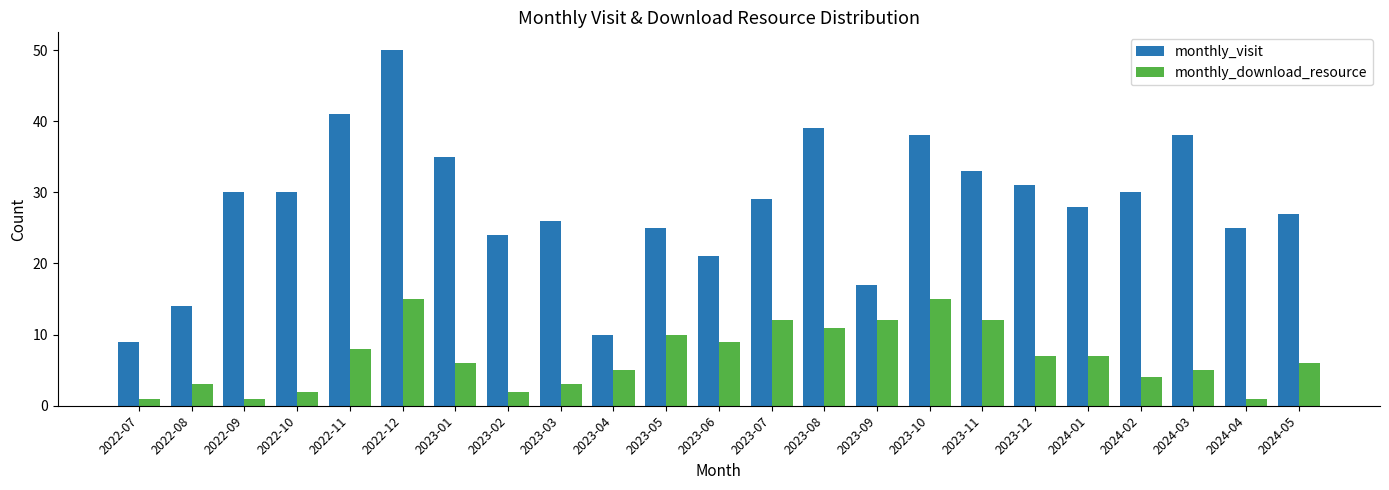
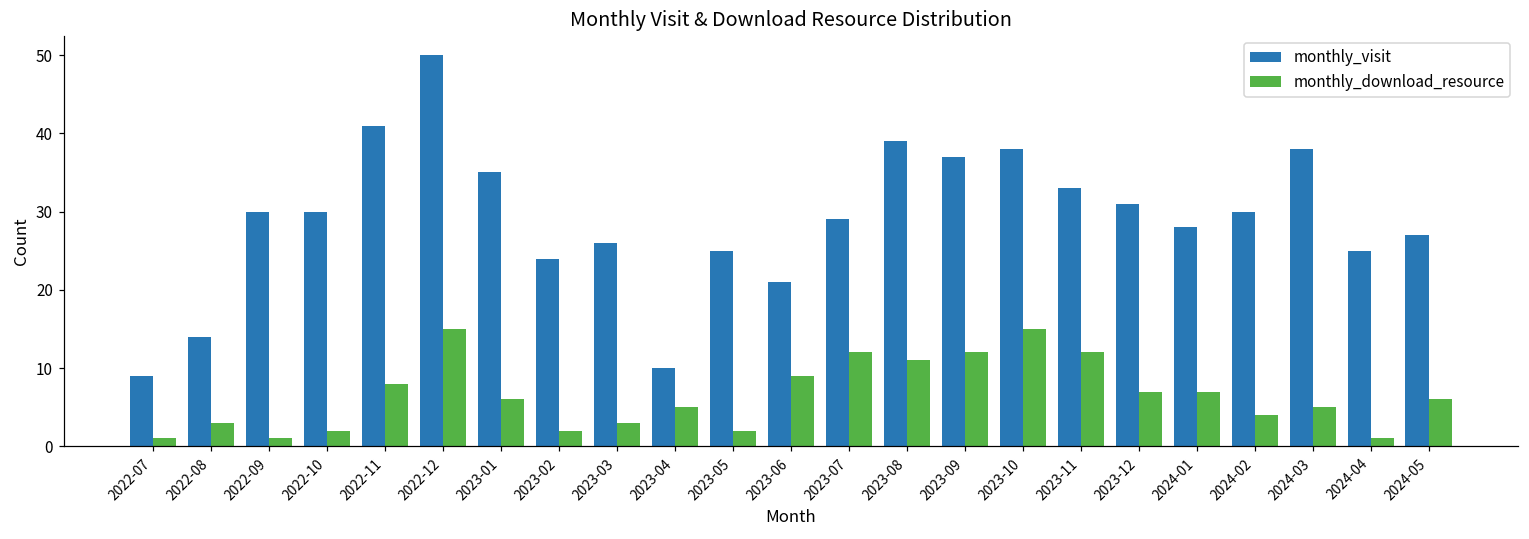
monthly_download_resource, 2023-05: 10 -> 2
monthly_visit, 2023-09: 17 -> 37
